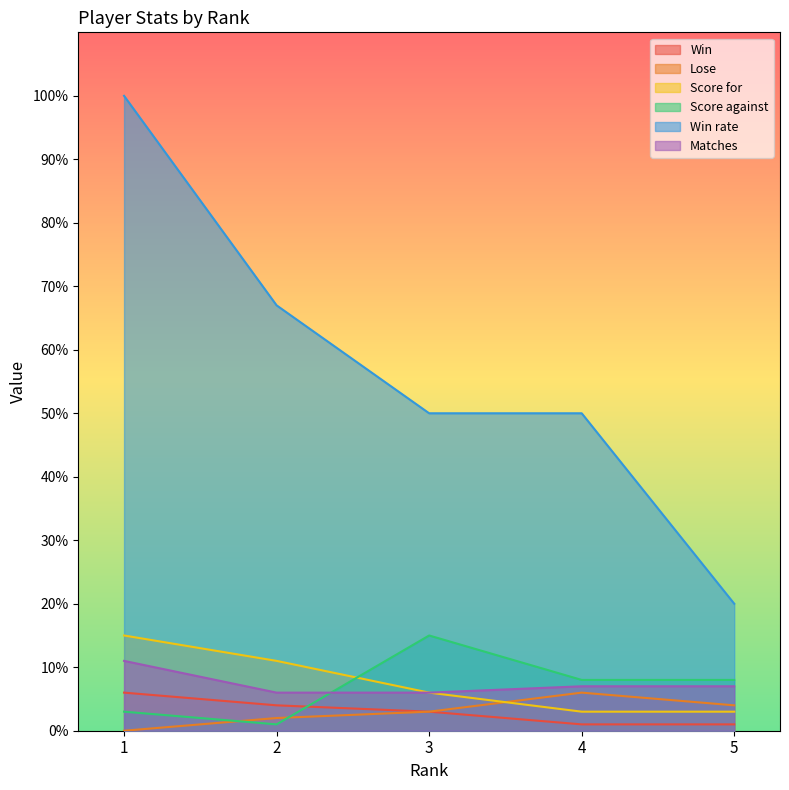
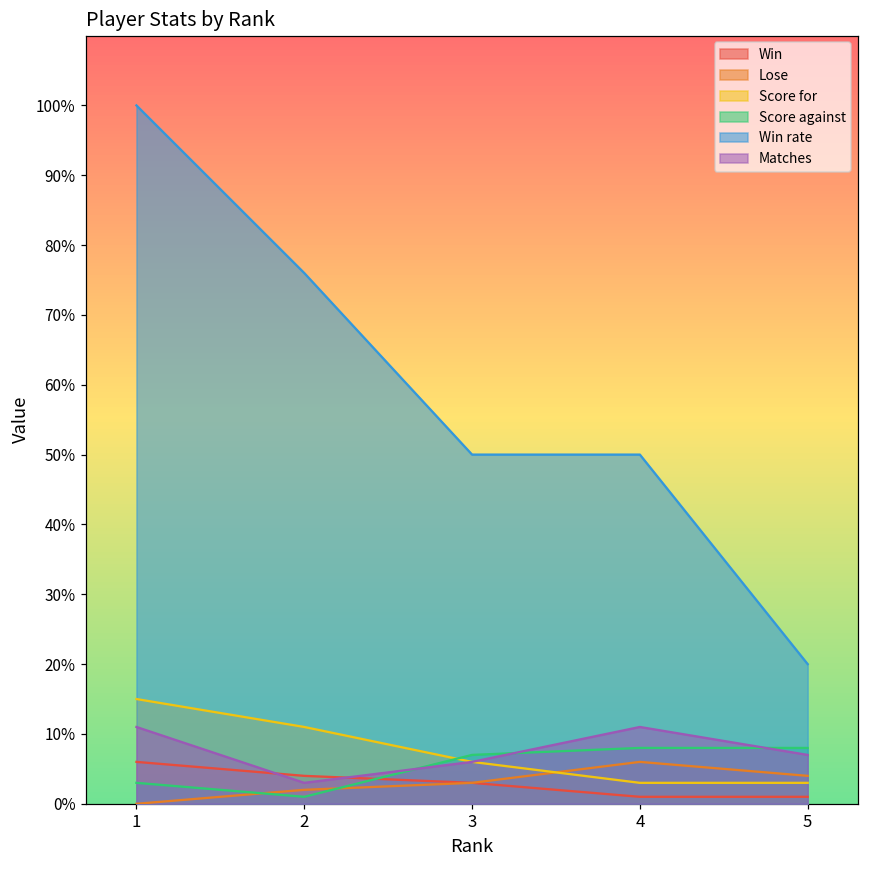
Win rate, 2: 67% -> 76%
Matches, 2: 6% -> 3%
Score against, 3: 15% -> 7%
Matches, 4: 7% -> 11%
